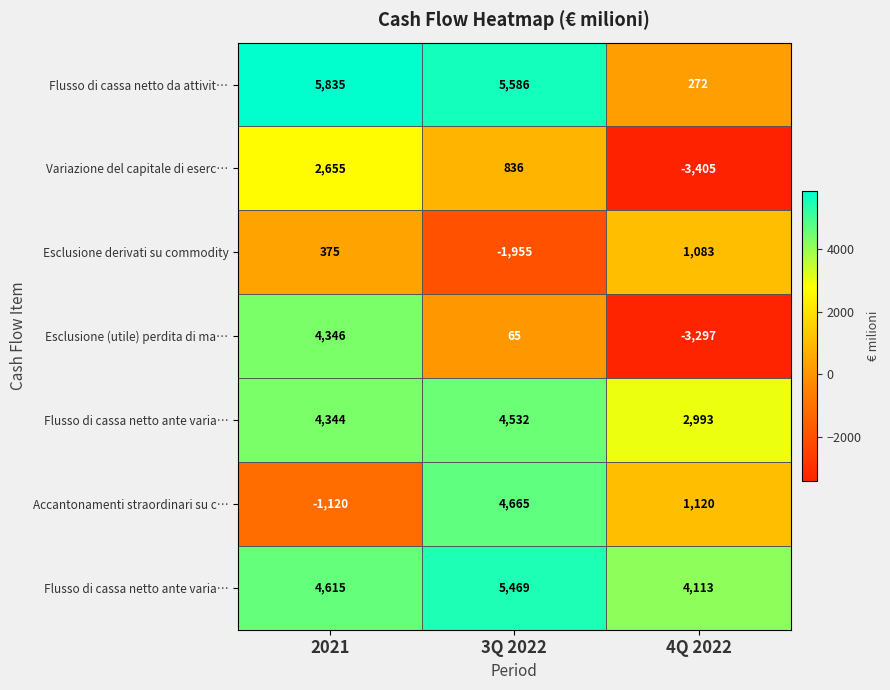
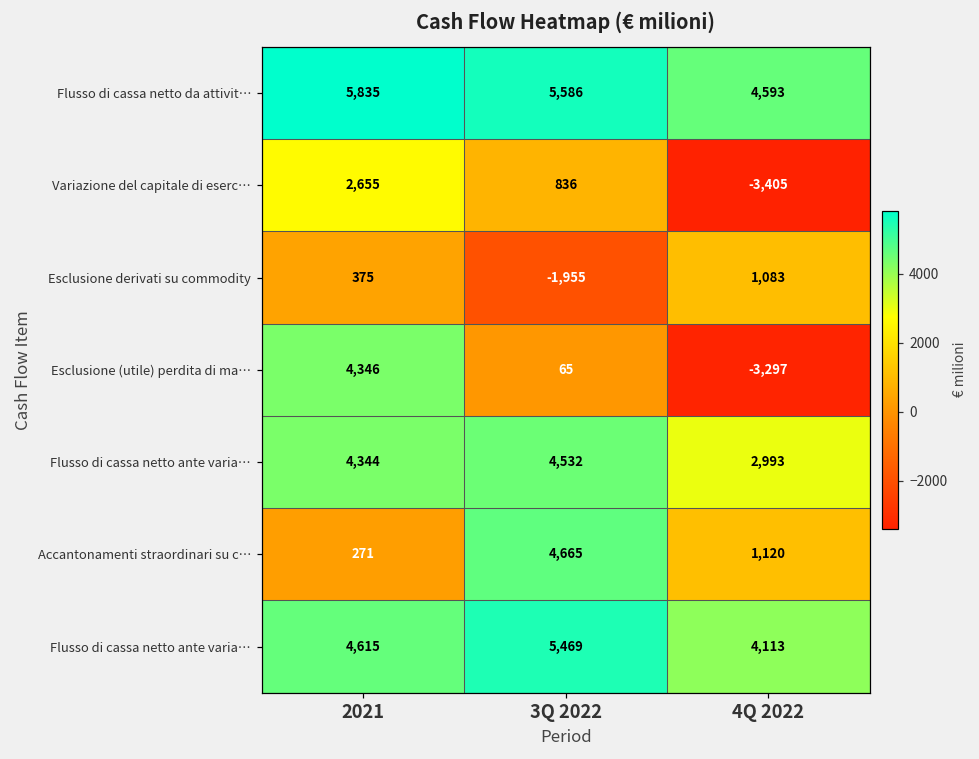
Flusso di cassa netto da attivit…, 4Q 2022: 272 -> 4,593
Accantonamenti straordinari su c…, 2021: -1,120 -> 271
